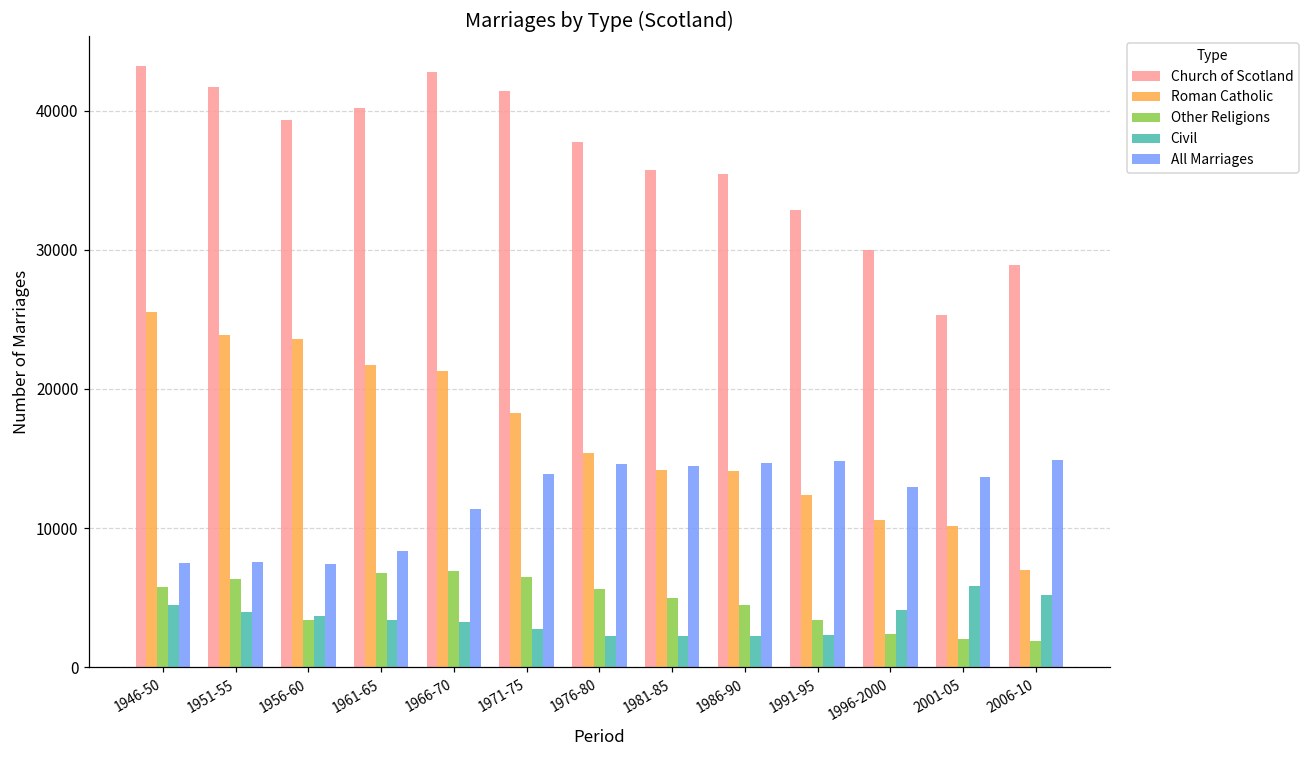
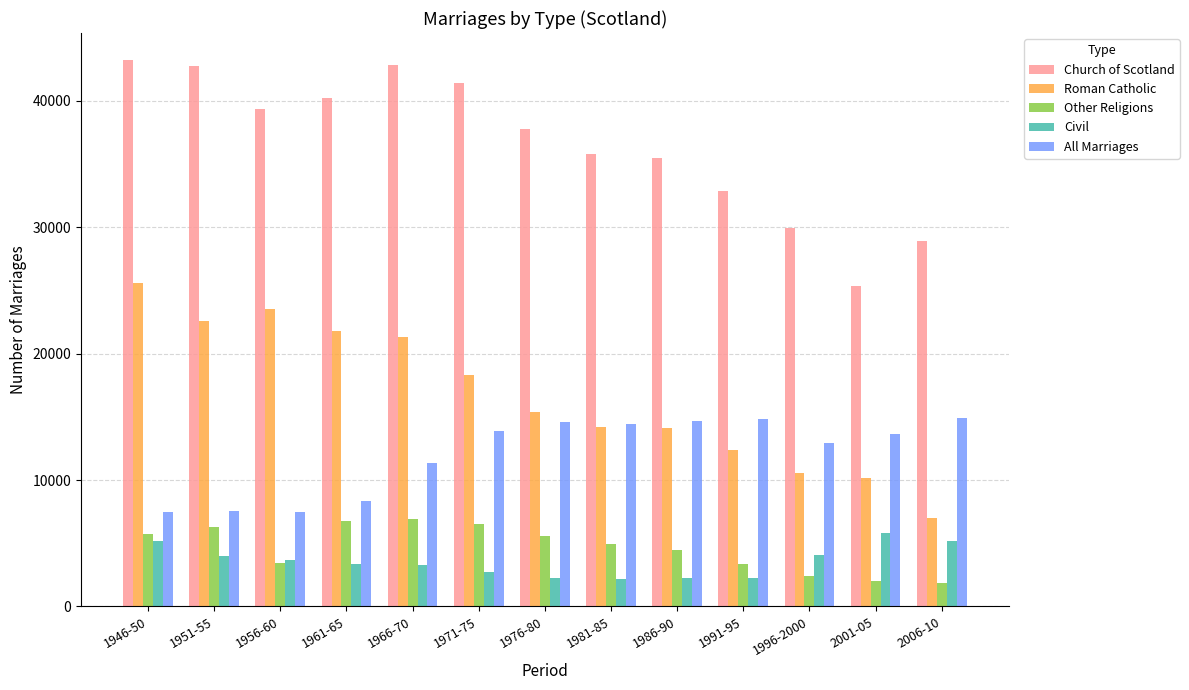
Civil, 1946-50: 4400 -> 5200
Church of Scotland, 1951-55: 41700 -> 42800
Roman Catholic, 1951-55: 23900 -> 22600
